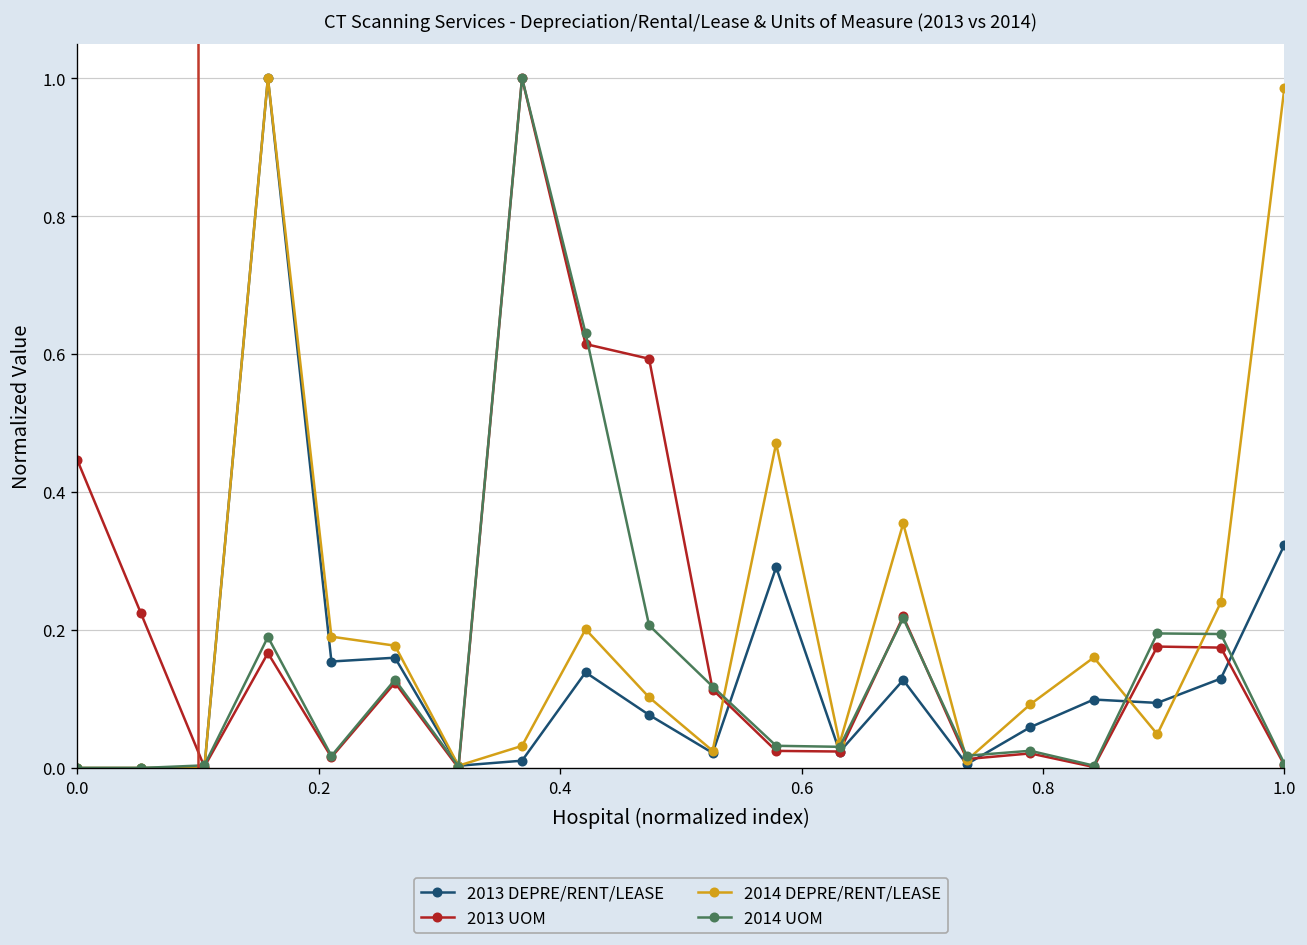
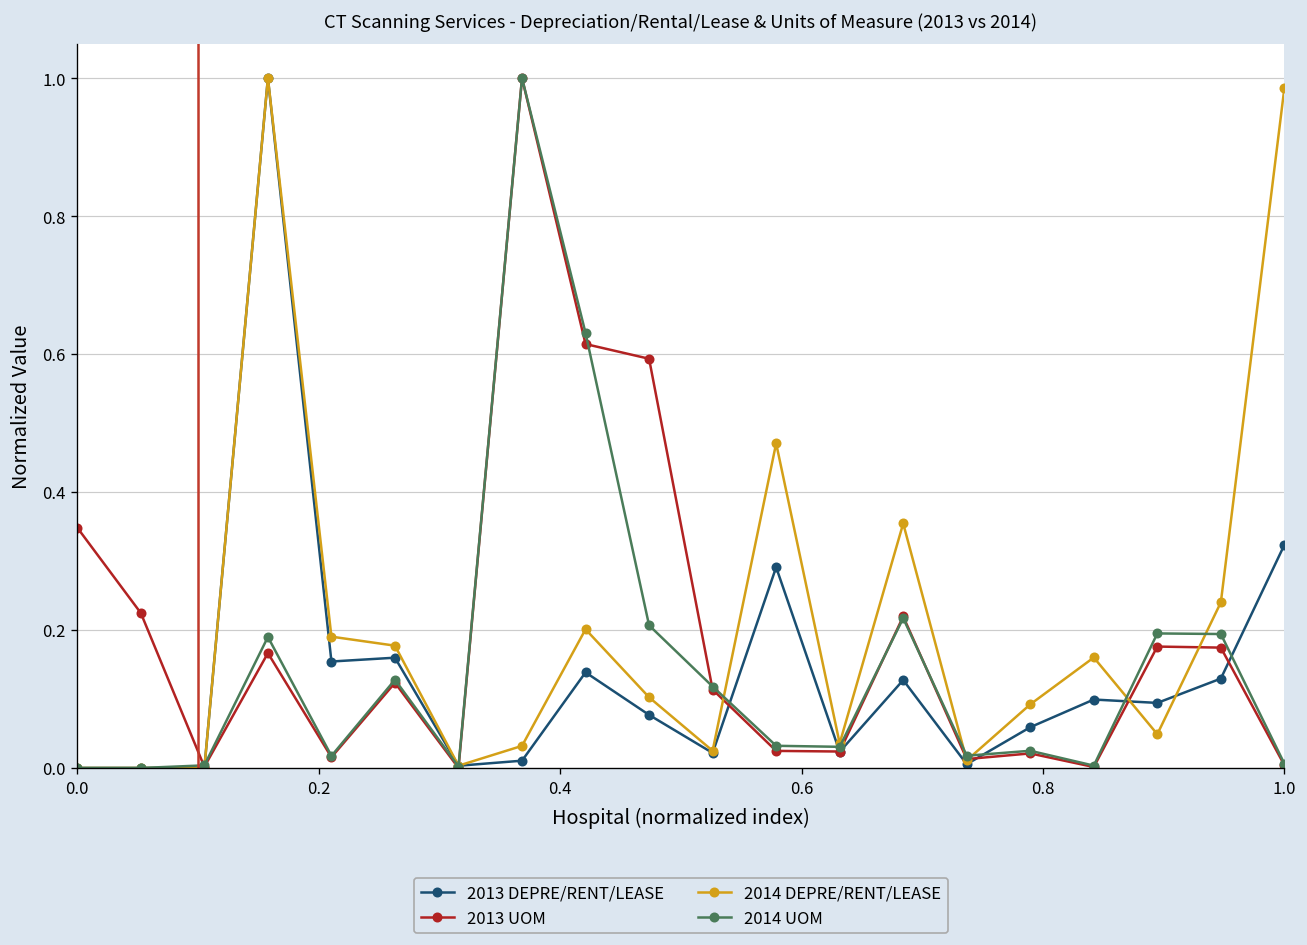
2013 UOM, 0.0: 0.45 -> 0.35
